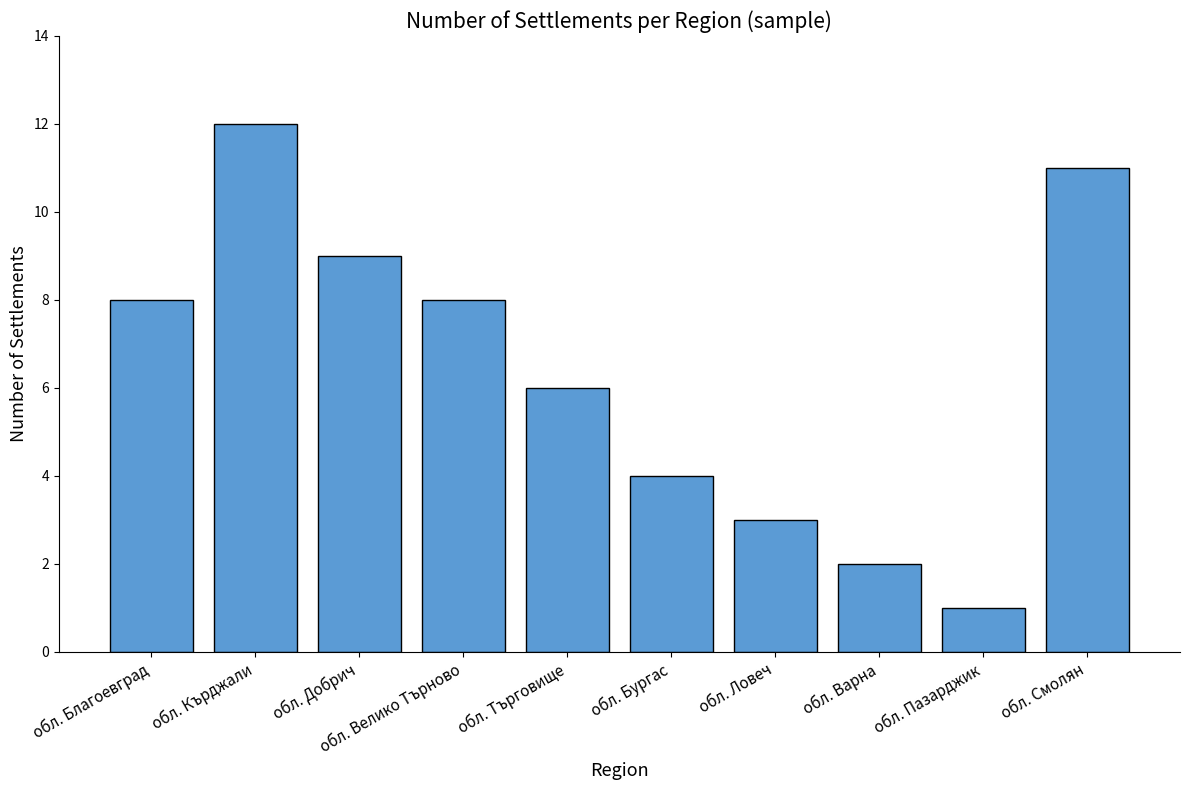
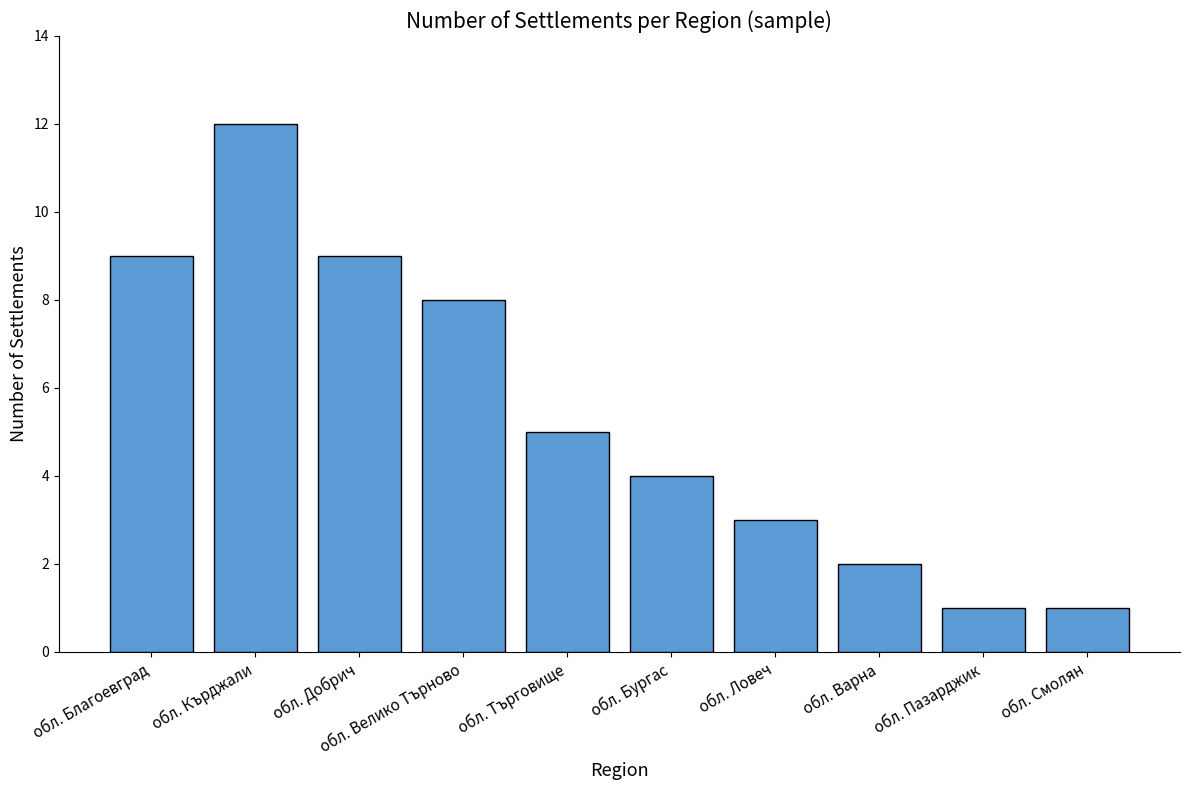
обл. Благоевград: 8 -> 9
обл. Търговище: 6 -> 5
обл. Смолян: 11 -> 1
